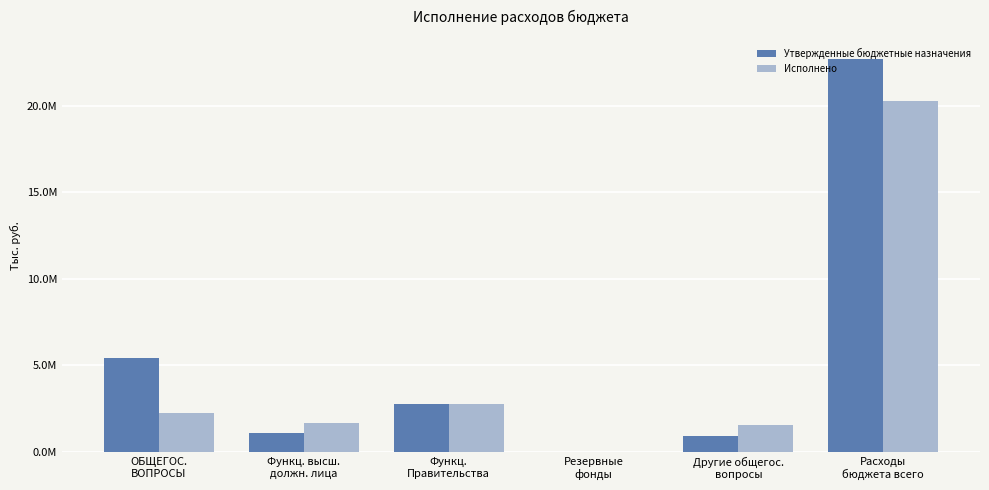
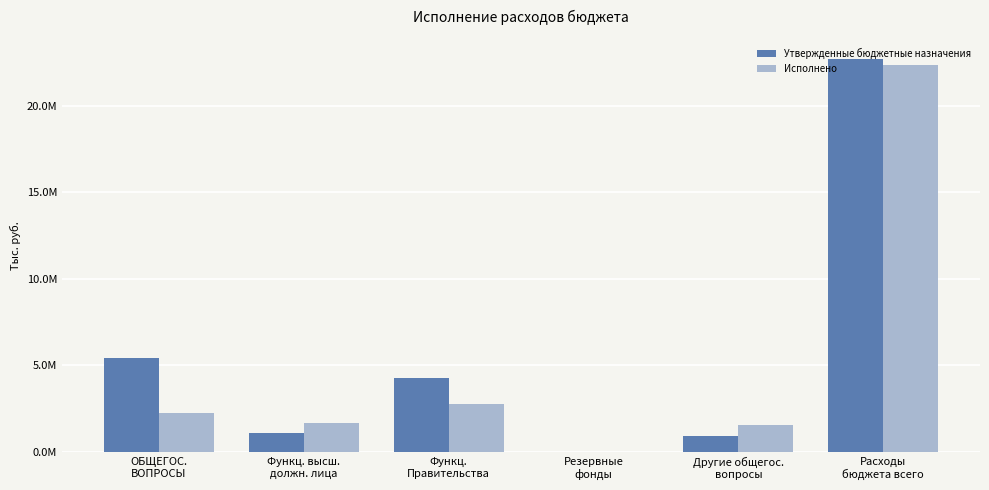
Утвержденные бюджетные назначения, Функц. Правительства: 2800000 -> 4300000
Исполнено, Расходы бюджета всего: 20200000 -> 22300000
